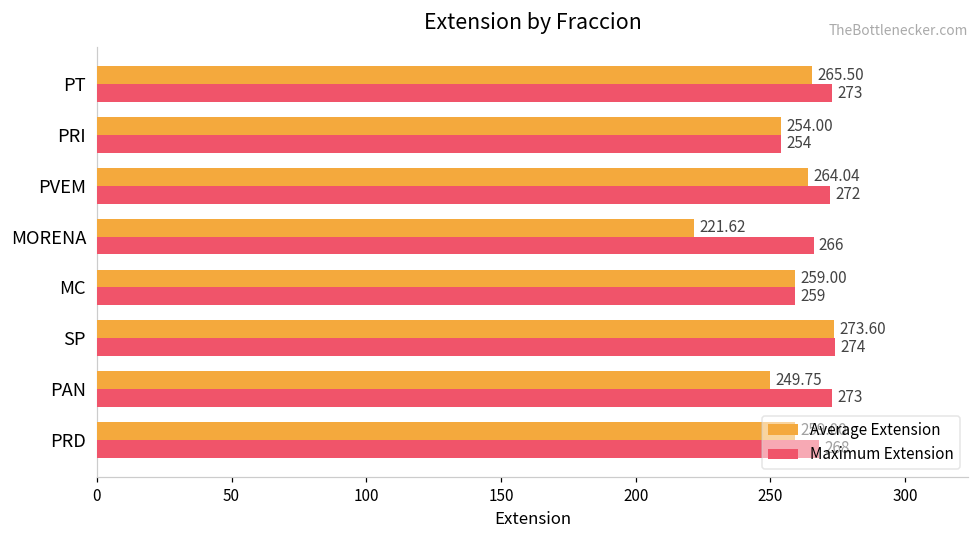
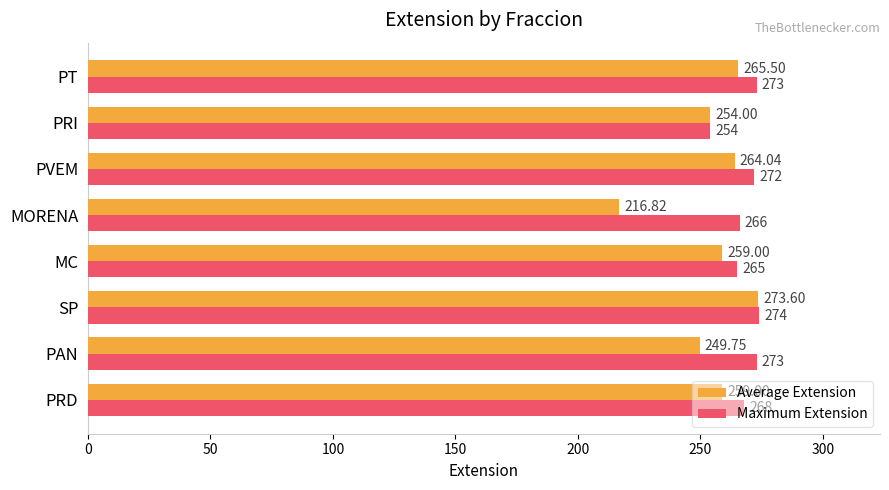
Average Extension, MORENA: 221.62 -> 216.82
Maximum Extension, MC: 259 -> 265
